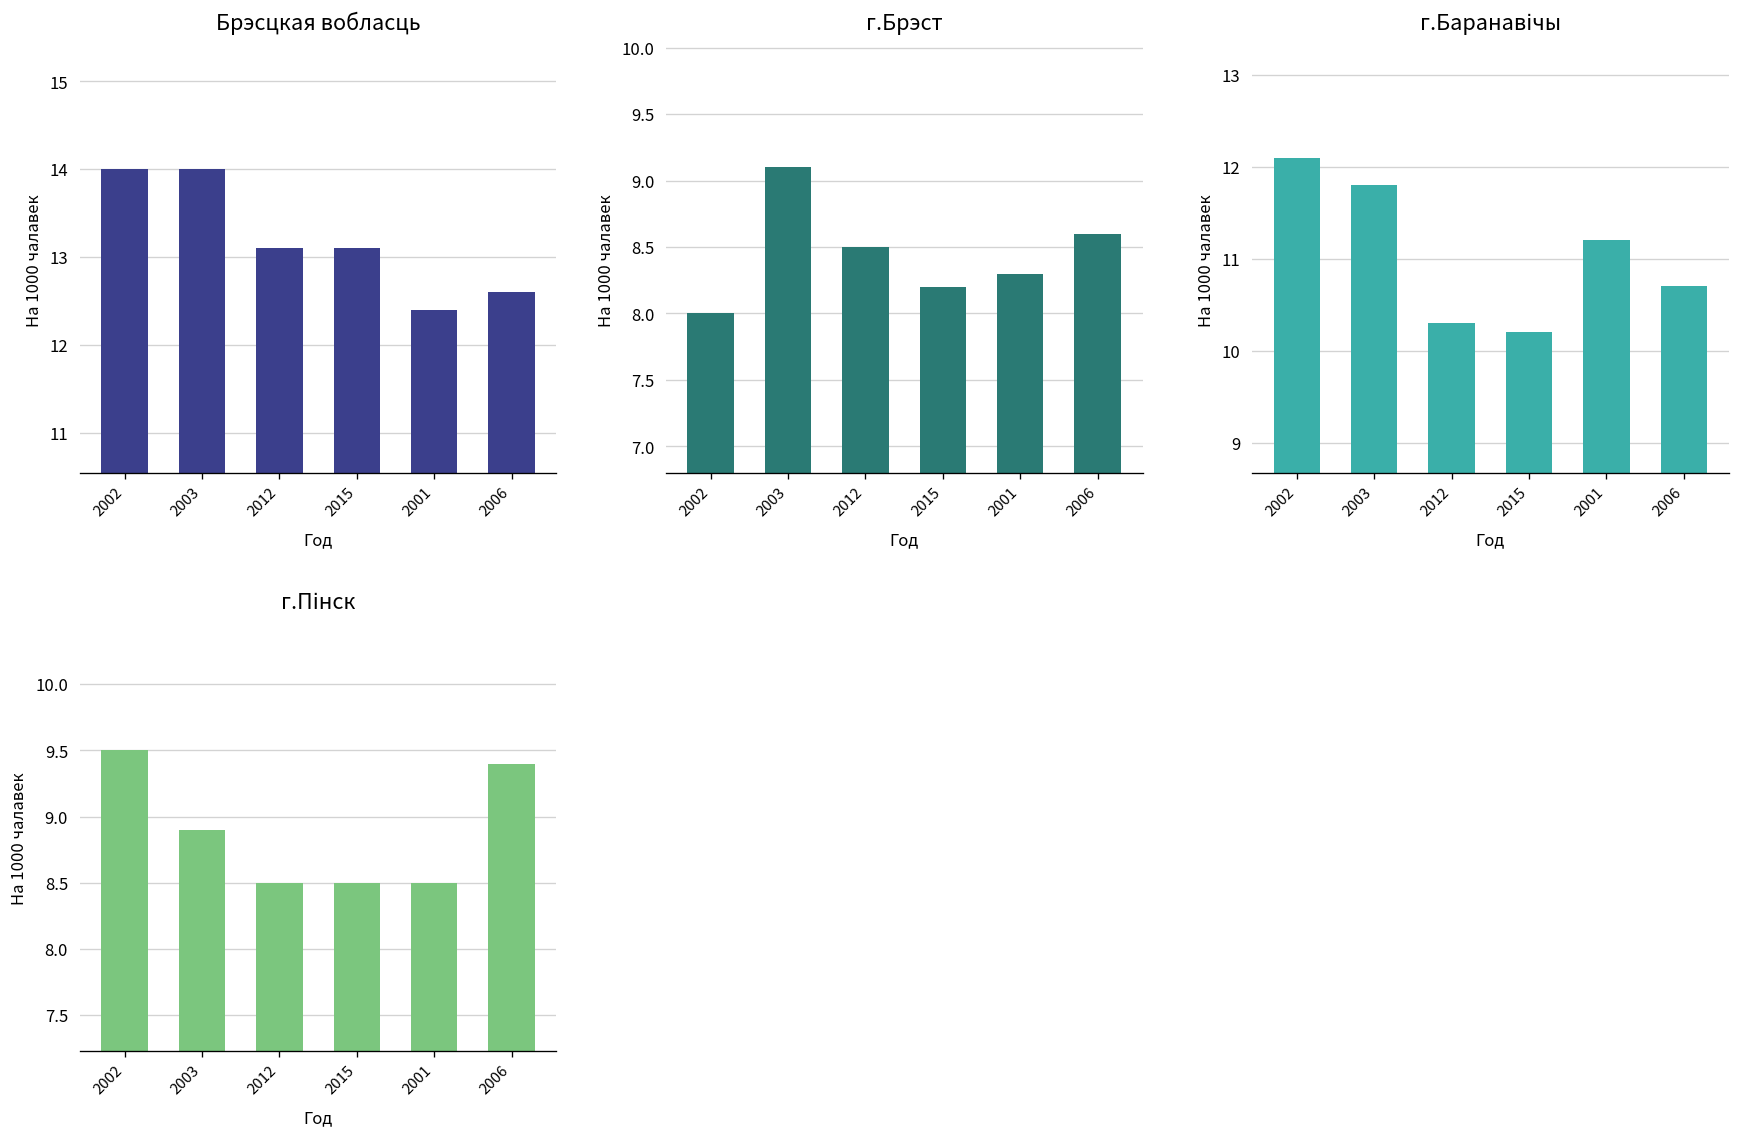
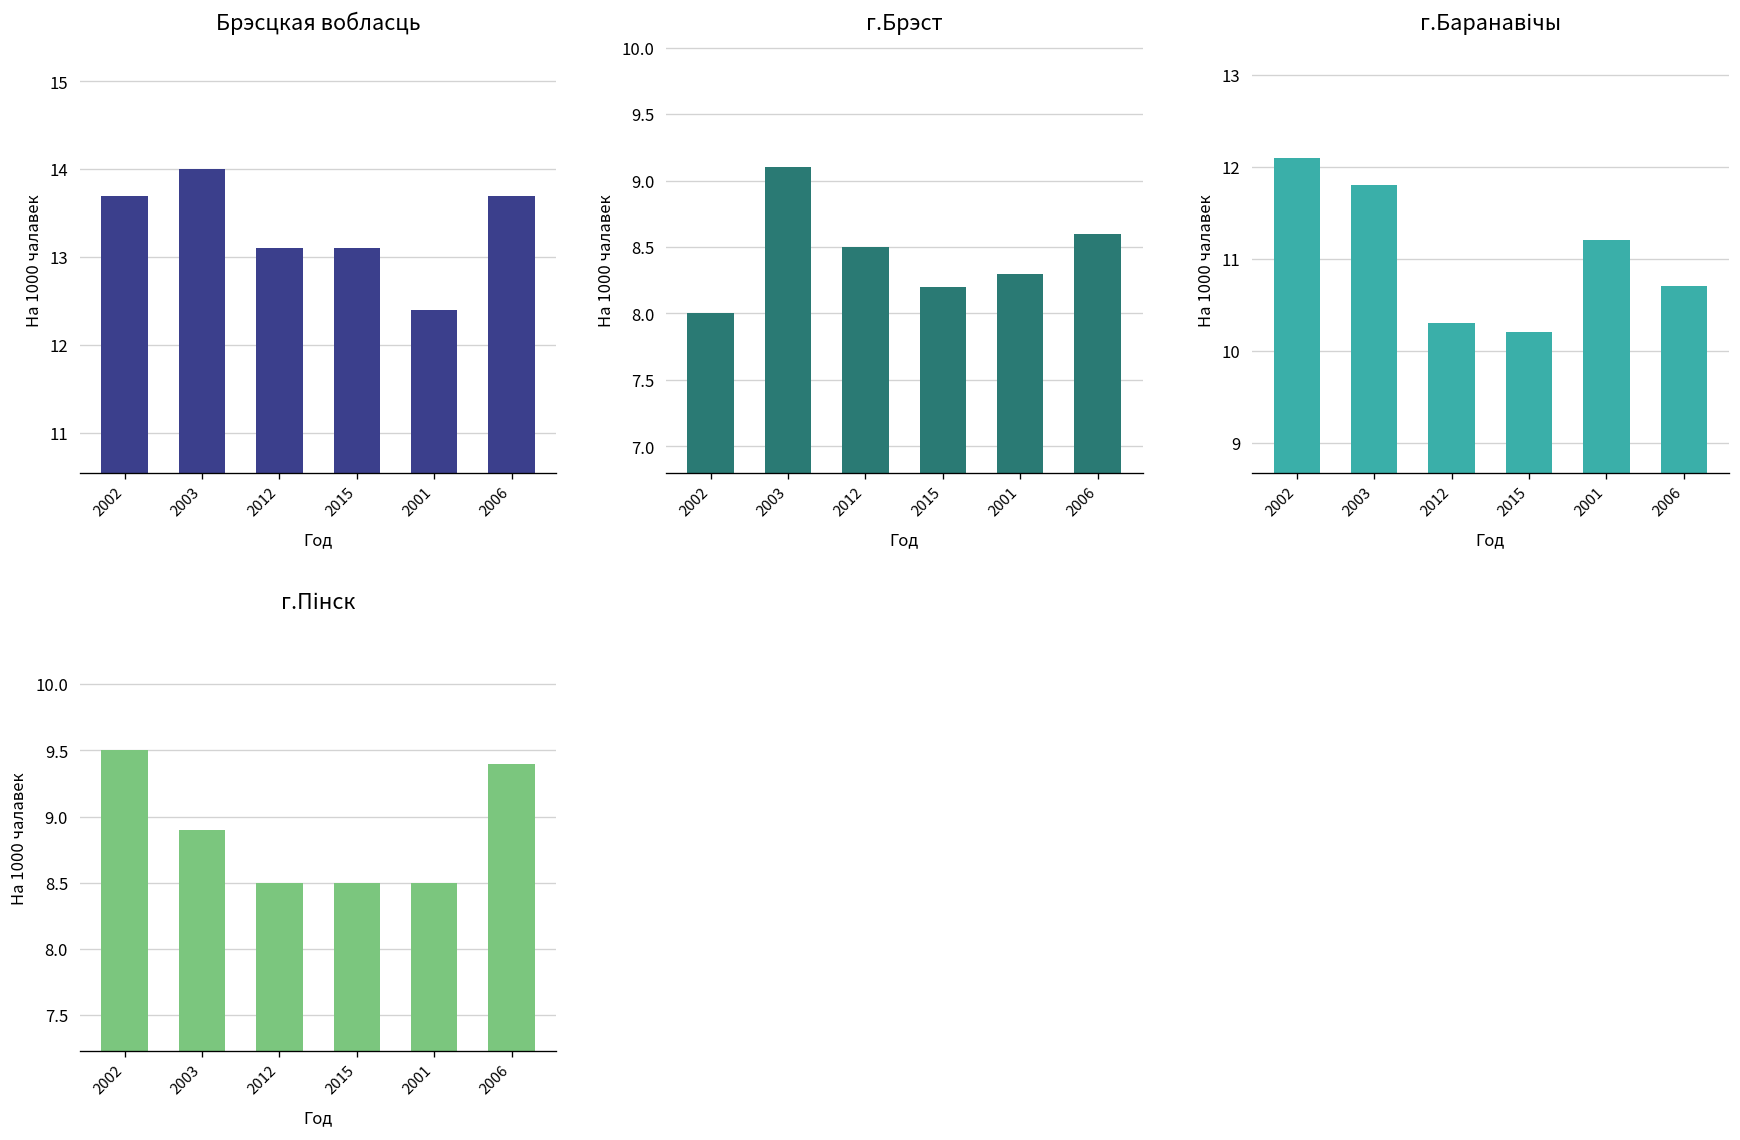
Брэсцкая вобласць, 2002: 14.0 -> 13.7
Брэсцкая вобласць, 2006: 12.6 -> 13.7
